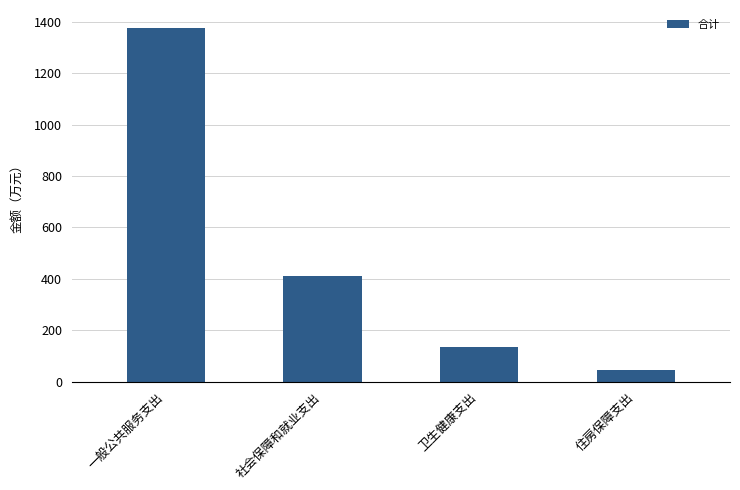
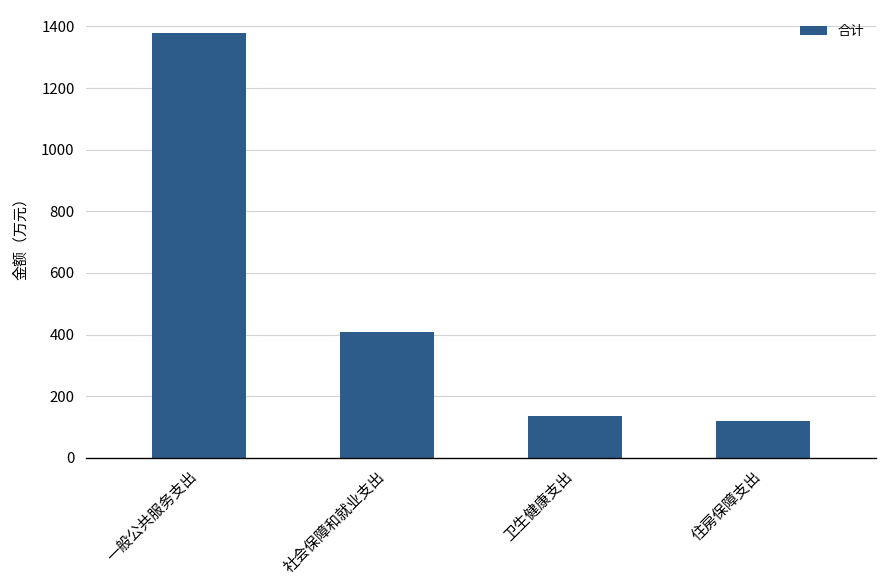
住房保障支出: 50 -> 120
